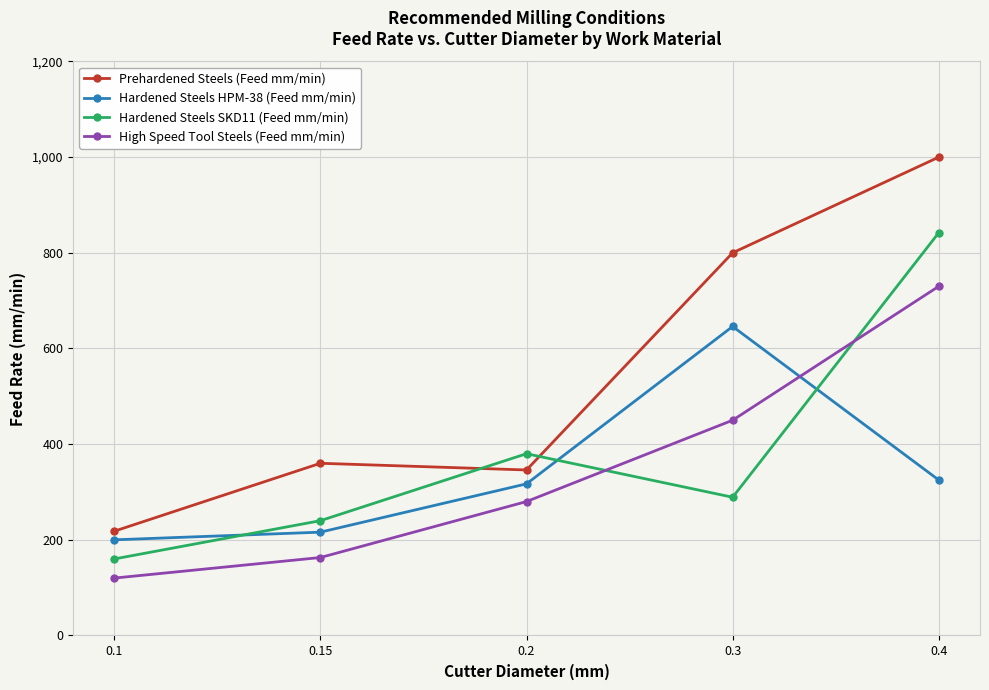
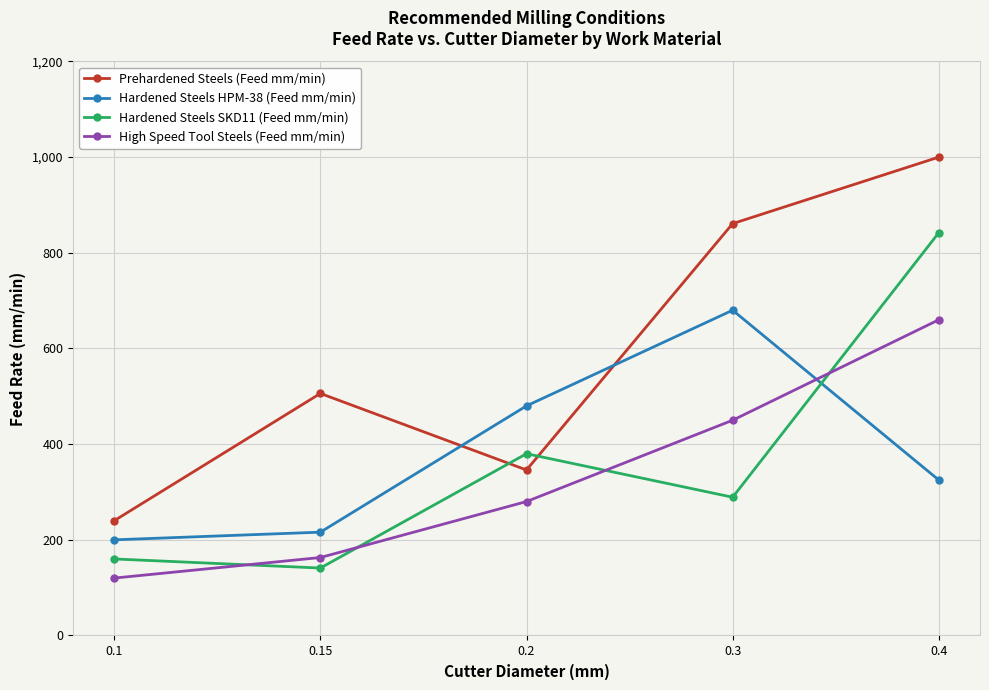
Prehardened Steels (Feed mm/min), 0.1: 220 -> 240
Prehardened Steels (Feed mm/min), 0.15: 360 -> 510
Hardened Steels SKD11 (Feed mm/min), 0.15: 240 -> 140
Hardened Steels HPM-38 (Feed mm/min), 0.2: 320 -> 480
Prehardened Steels (Feed mm/min), 0.3: 800 -> 860
Hardened Steels HPM-38 (Feed mm/min), 0.3: 650 -> 680
High Speed Tool Steels (Feed mm/min), 0.4: 730 -> 660
